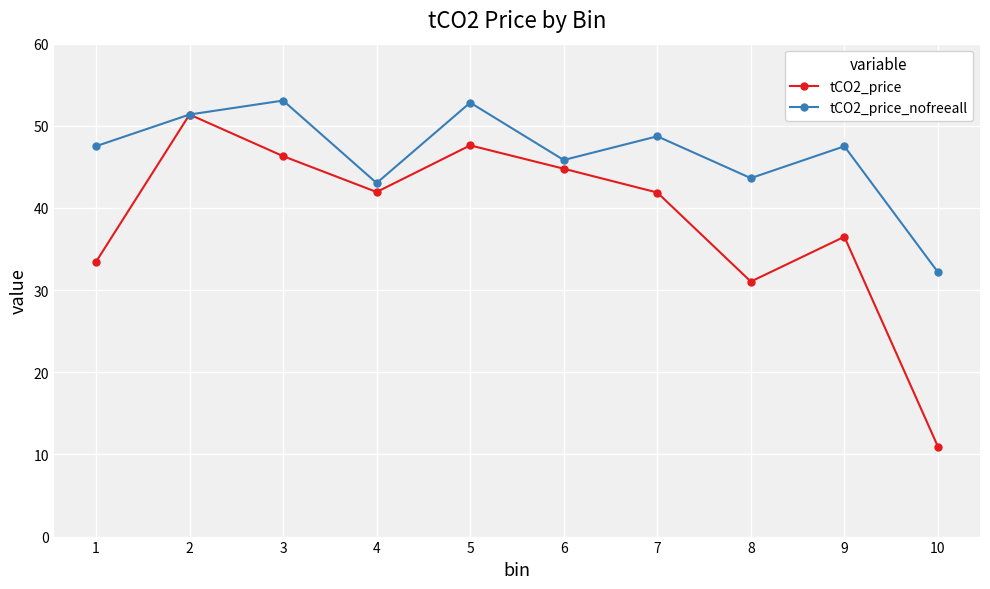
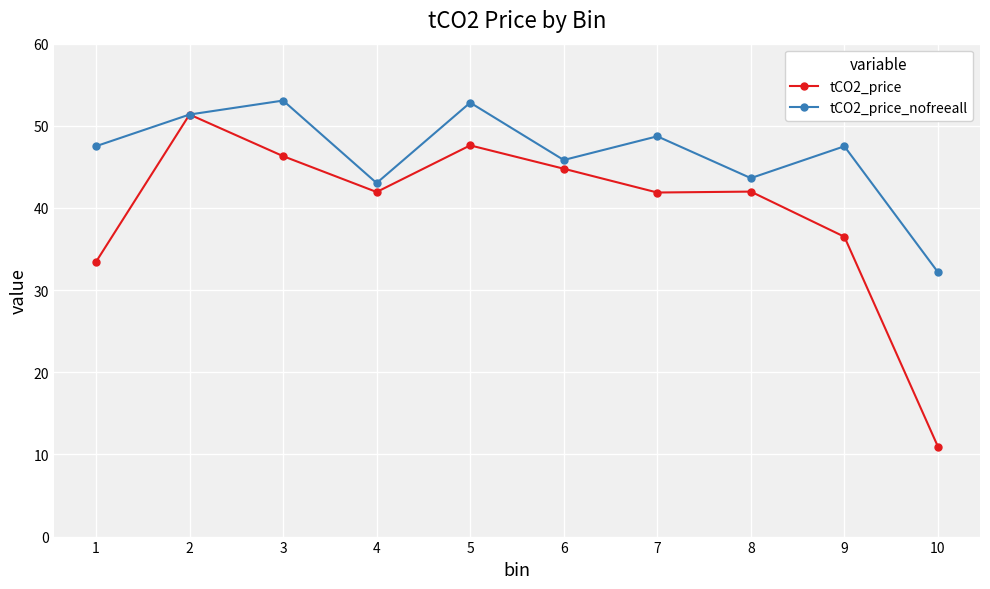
tCO2_price, 8: 31 -> 42
